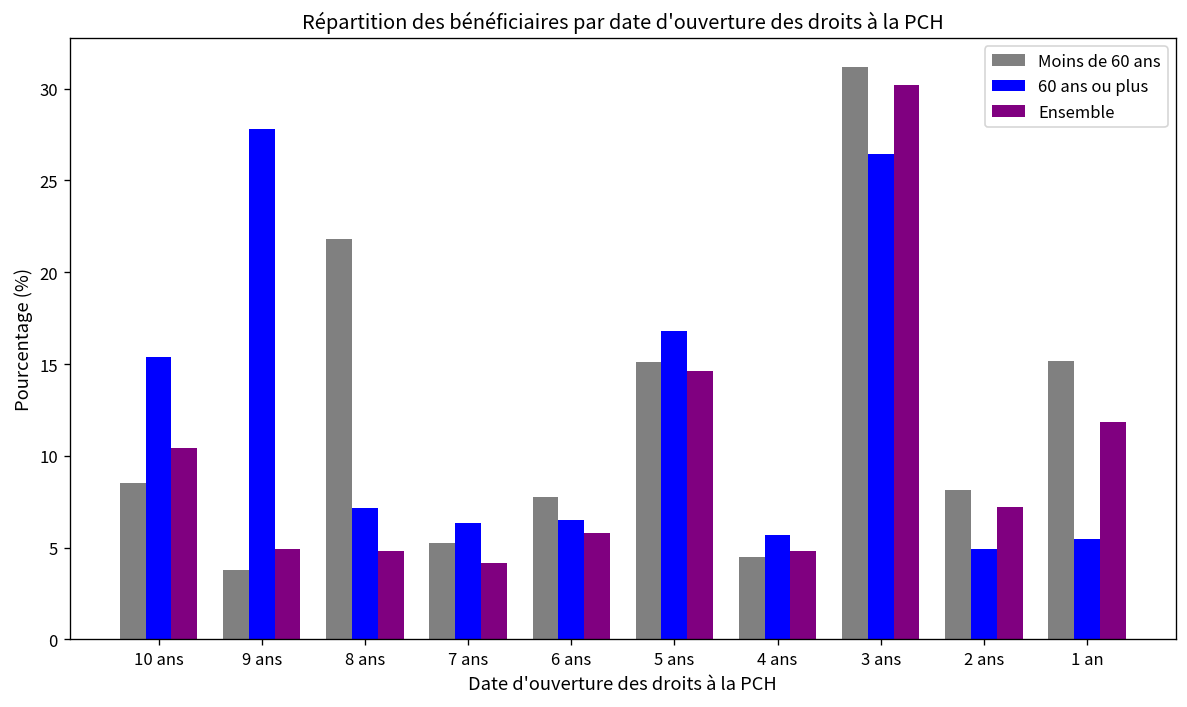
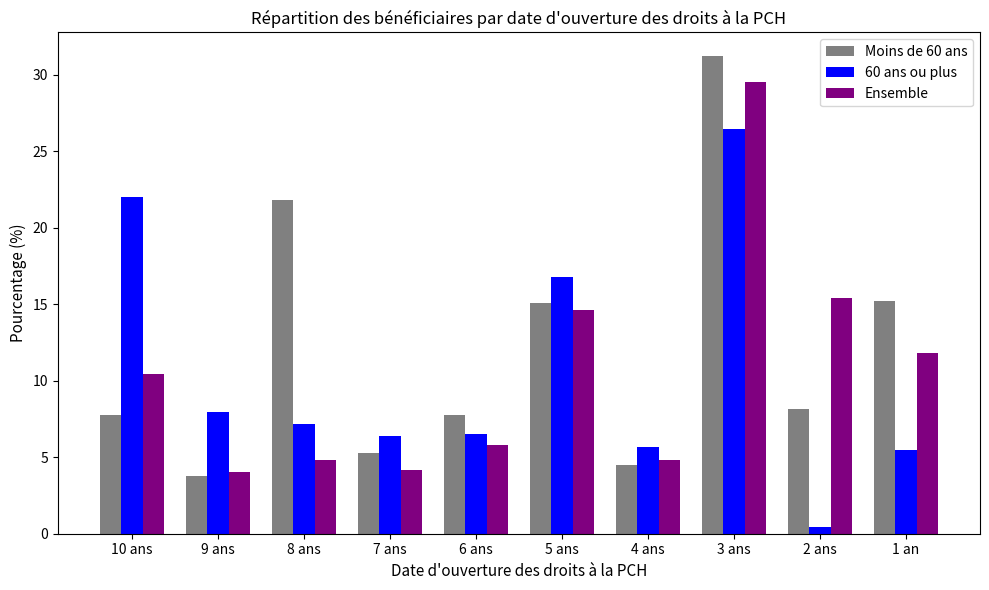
Moins de 60 ans, 10 ans: 8.5 -> 7.7
60 ans ou plus, 10 ans: 15.4 -> 22.0
60 ans ou plus, 9 ans: 27.8 -> 8.0
Ensemble, 9 ans: 4.9 -> 4.0
Ensemble, 3 ans: 30.2 -> 29.5
60 ans ou plus, 2 ans: 4.9 -> 0.4
Ensemble, 2 ans: 7.2 -> 15.4
